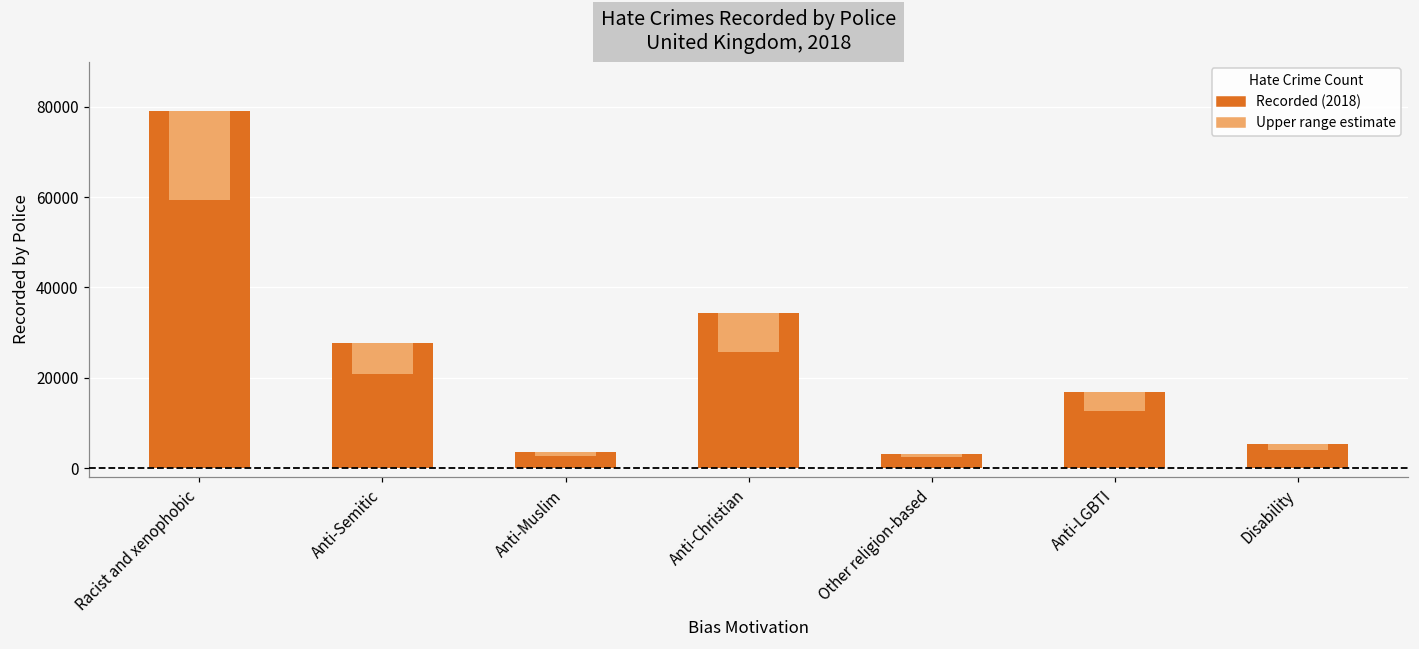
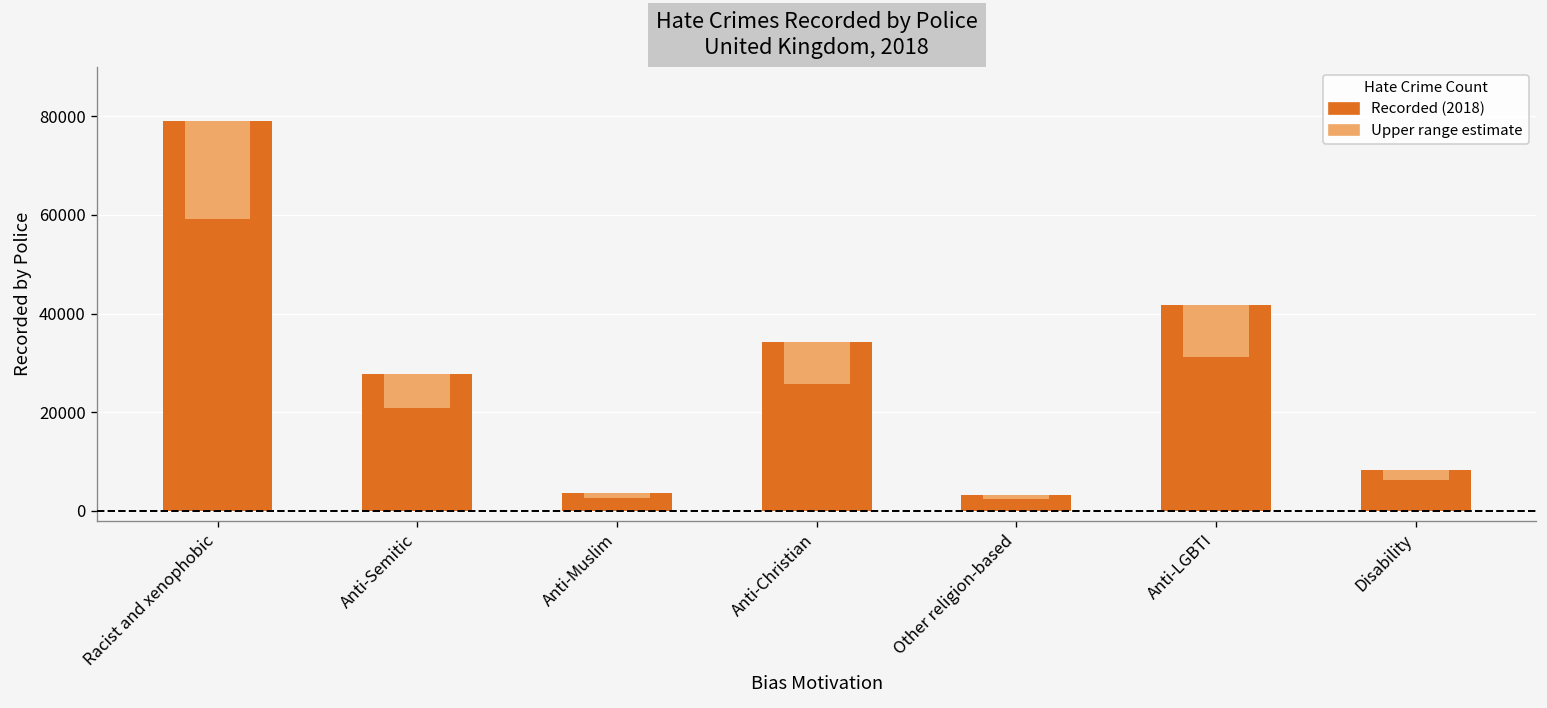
Anti-LGBTI: 17000 -> 42000
Disability: 5000 -> 8000
